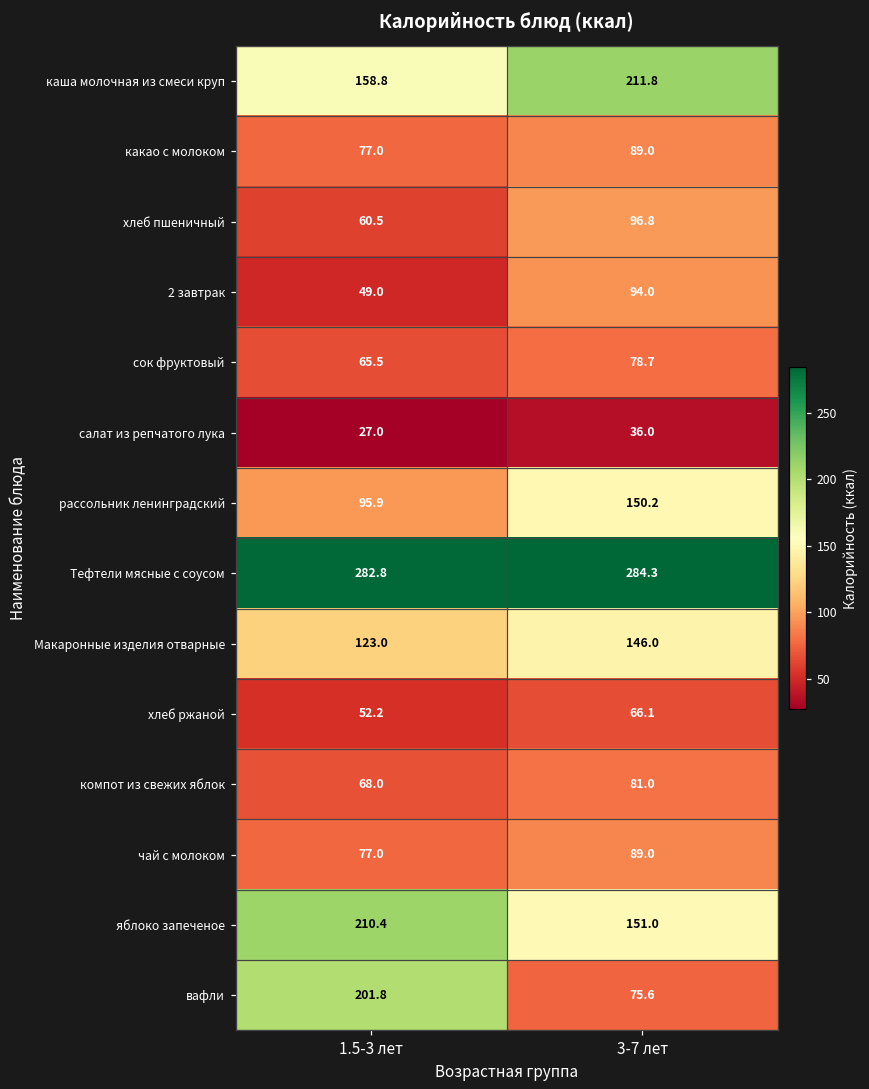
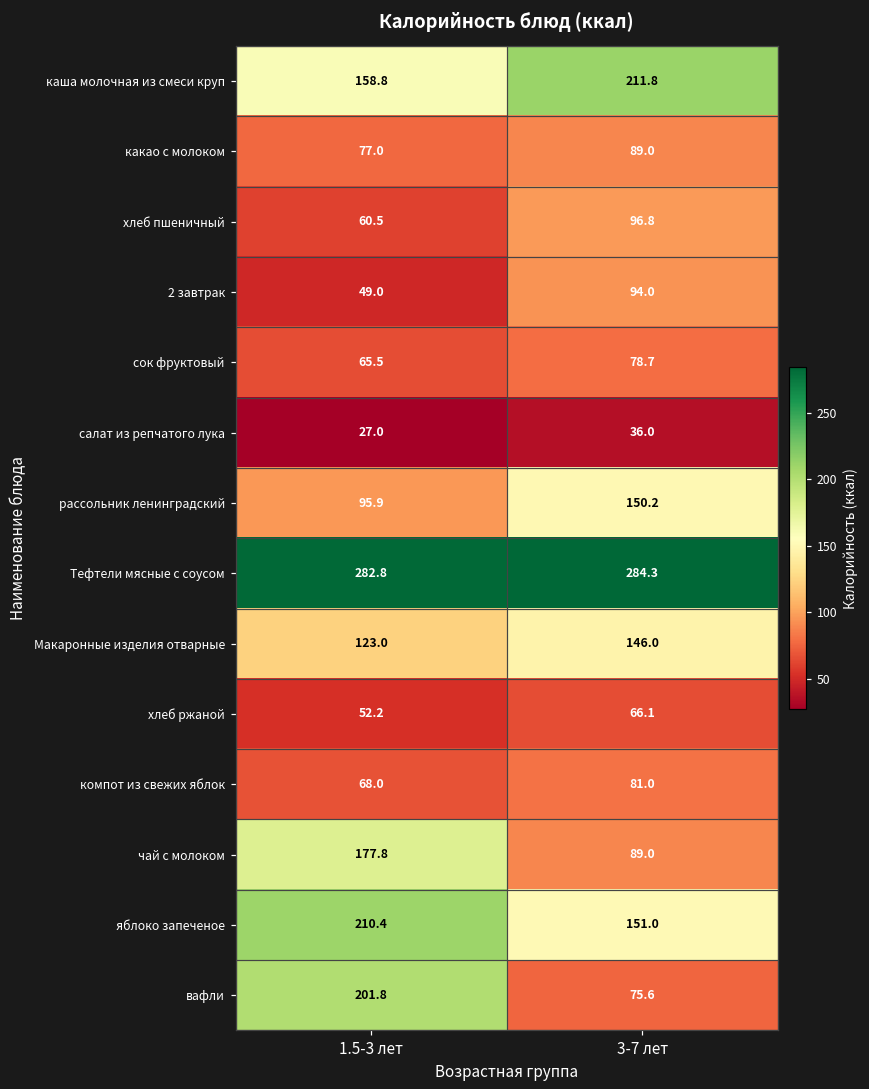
чай с молоком, 1.5-3 лет: 77.0 -> 177.8
